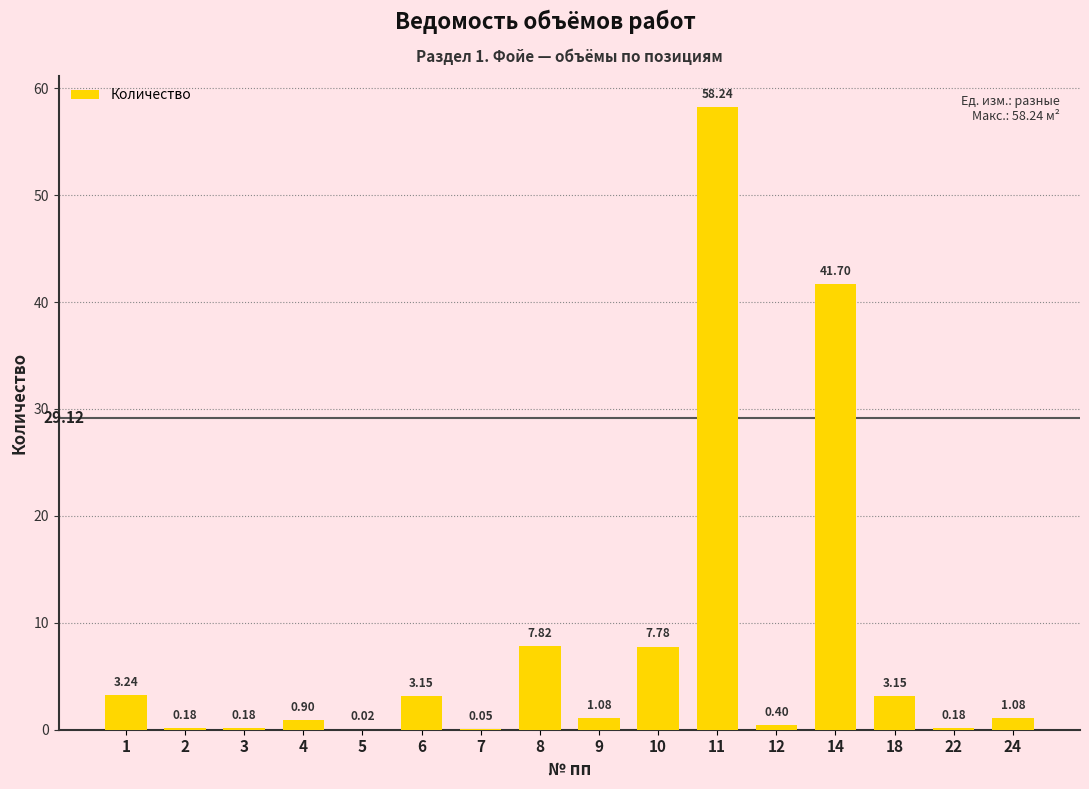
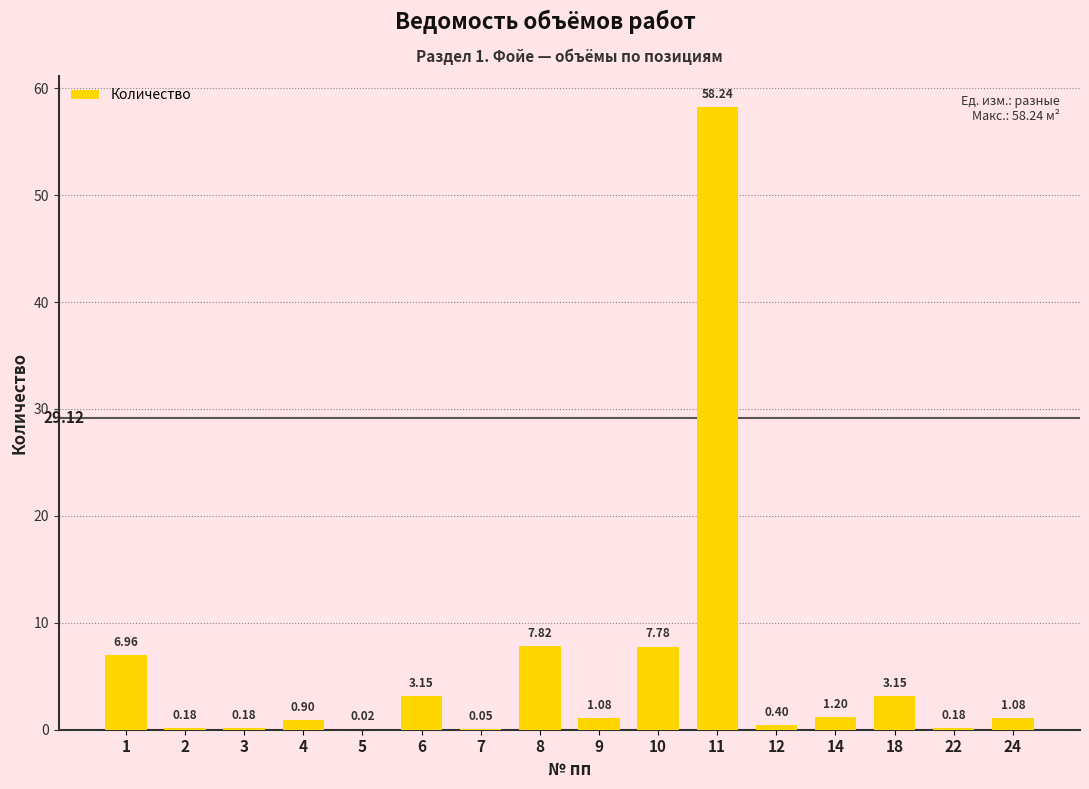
1: 3.24 -> 6.96
14: 41.70 -> 1.20
